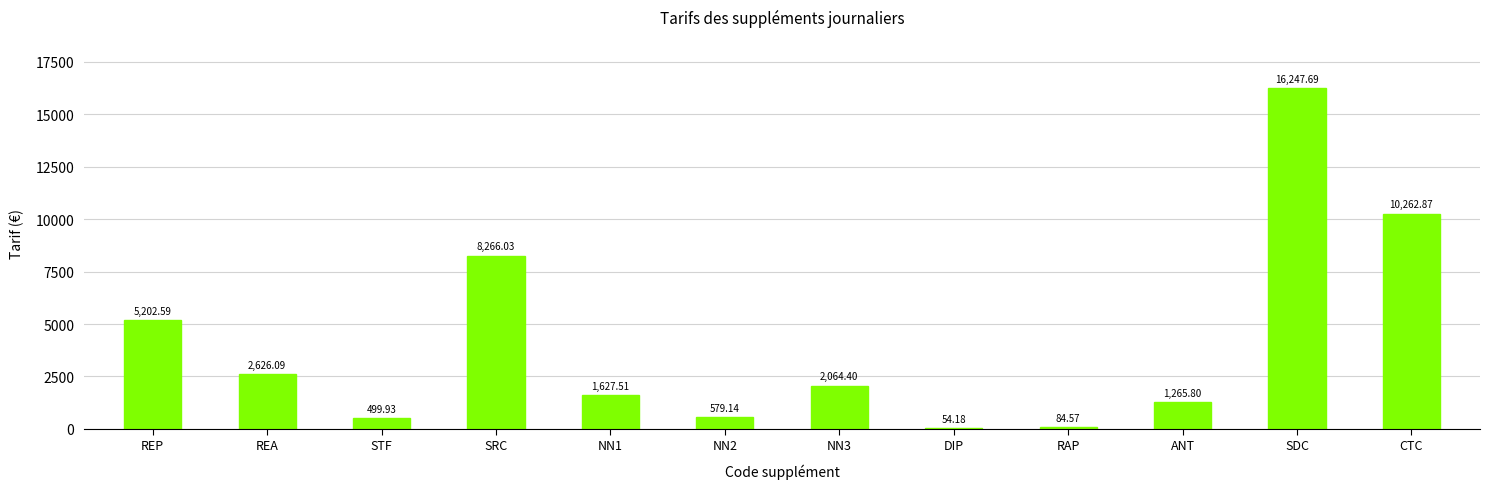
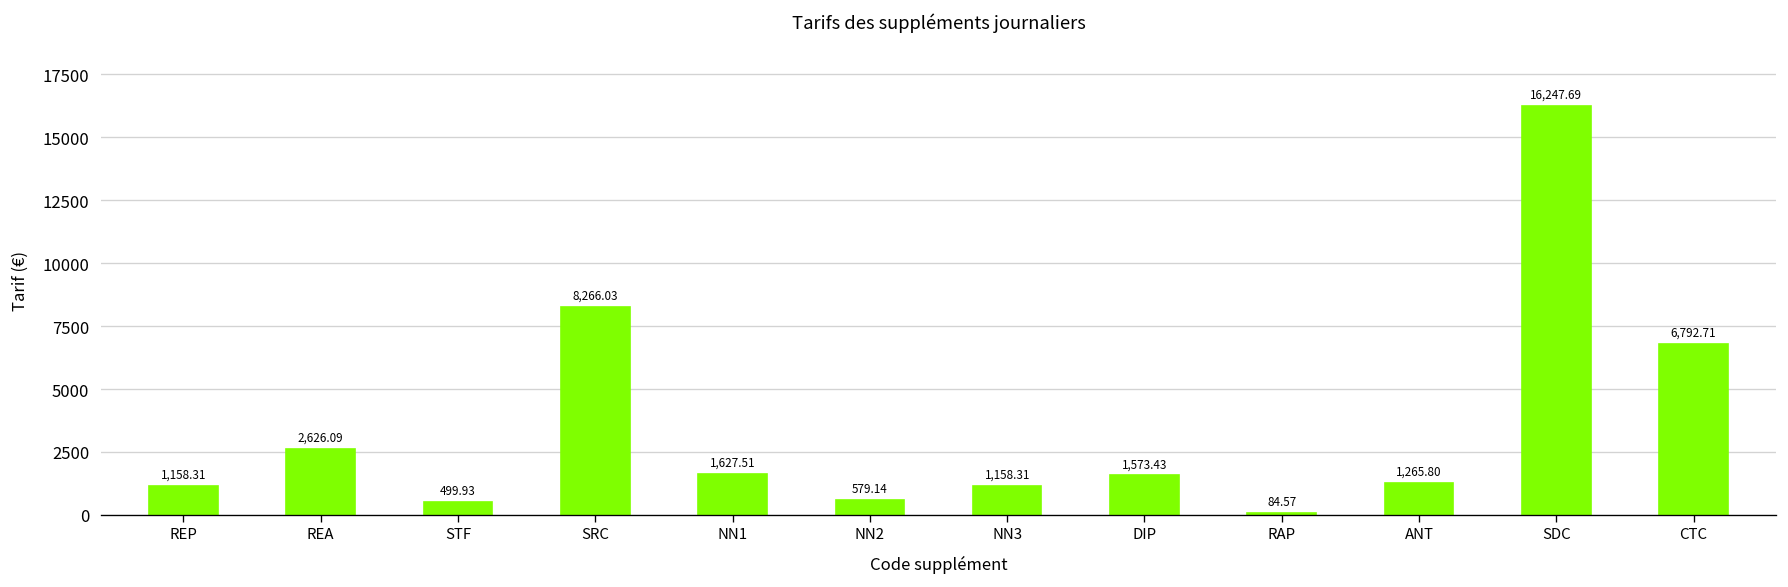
REP: 5,202.59 -> 1,158.31
NN3: 2,064.40 -> 1,158.31
DIP: 54.18 -> 1,573.43
CTC: 10,262.87 -> 6,792.71
